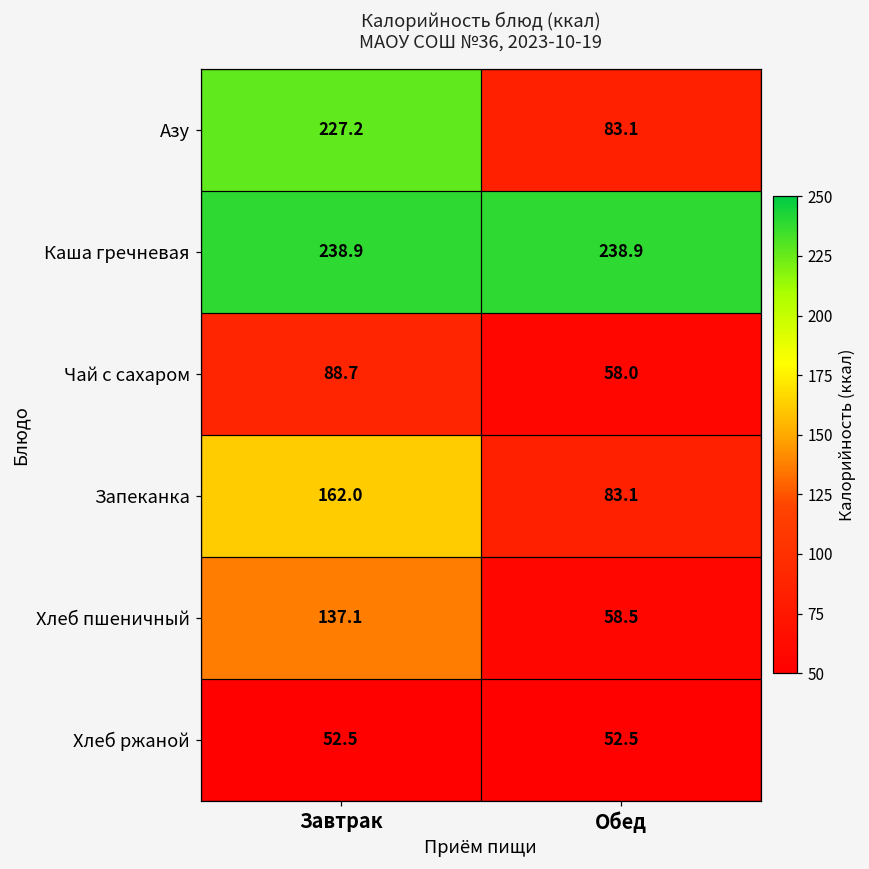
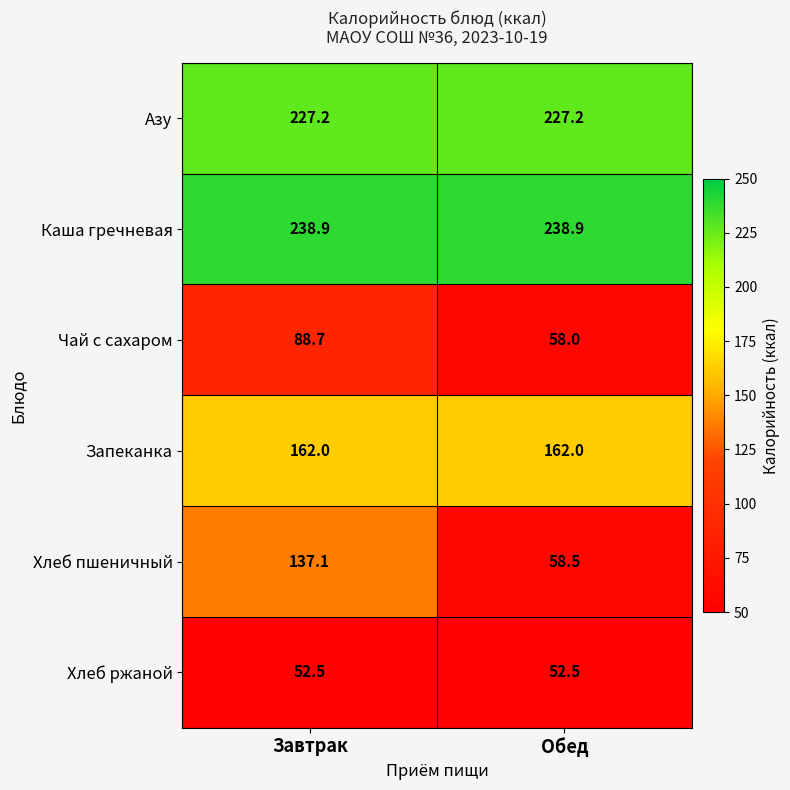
Азу, Обед: 83.1 -> 227.2
Запеканка, Обед: 83.1 -> 162.0
